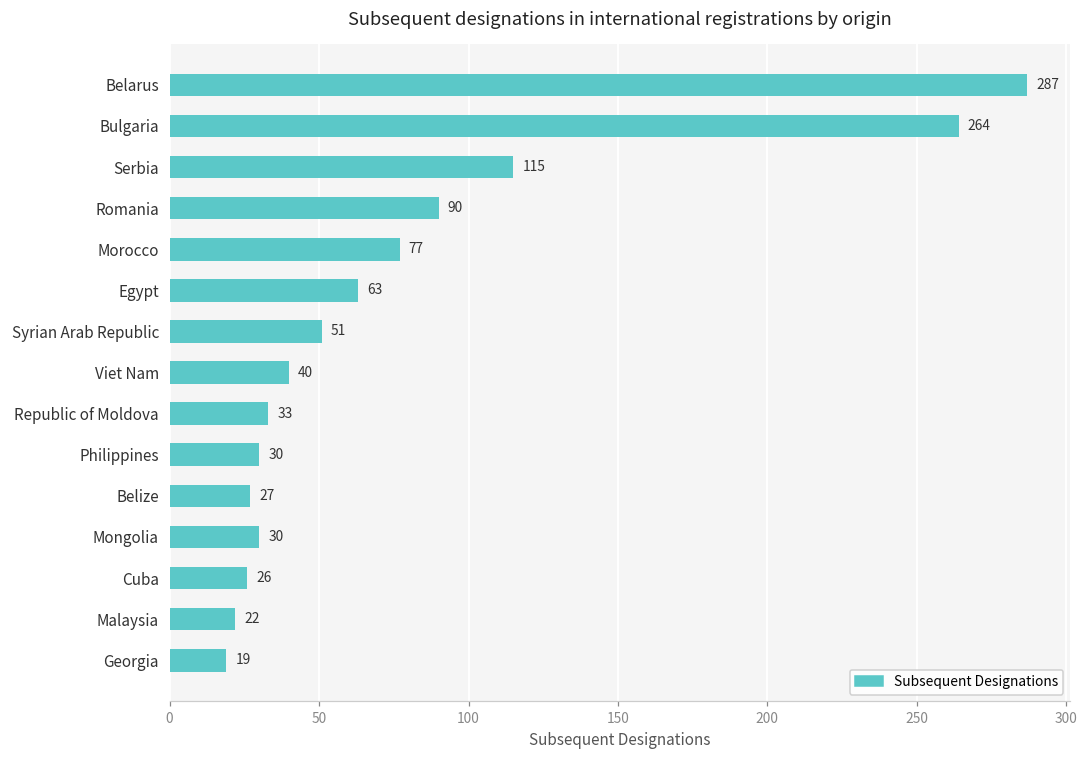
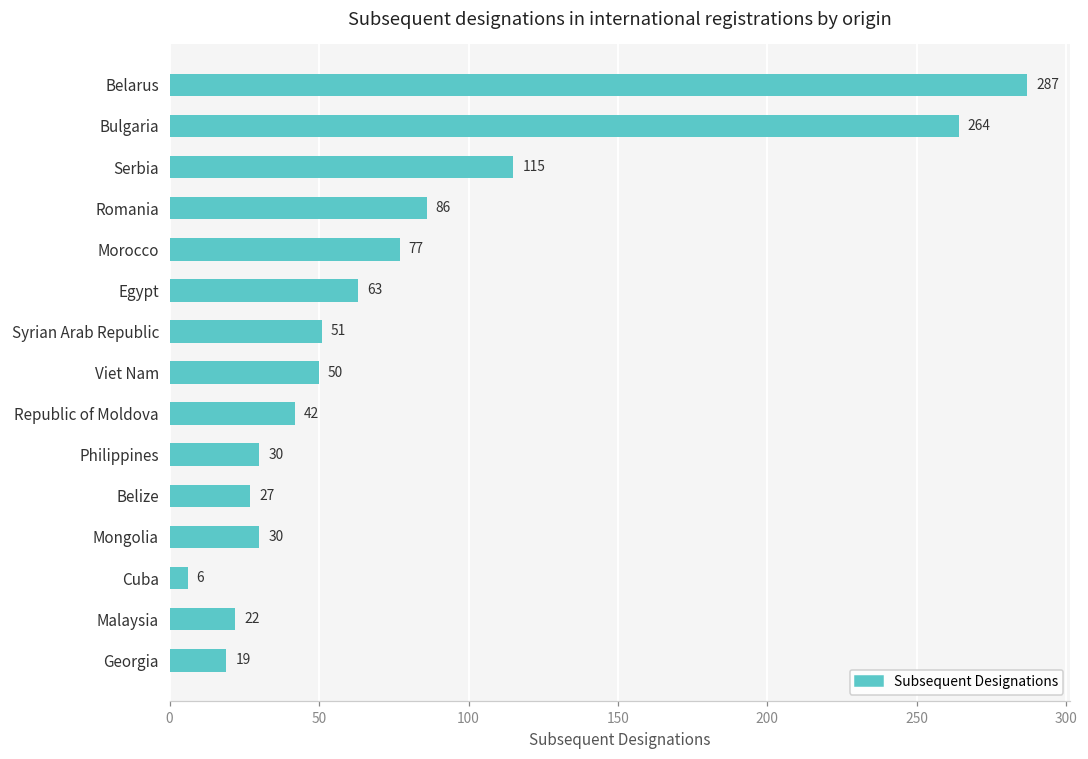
Romania: 90 -> 86
Viet Nam: 40 -> 50
Republic of Moldova: 33 -> 42
Cuba: 26 -> 6
